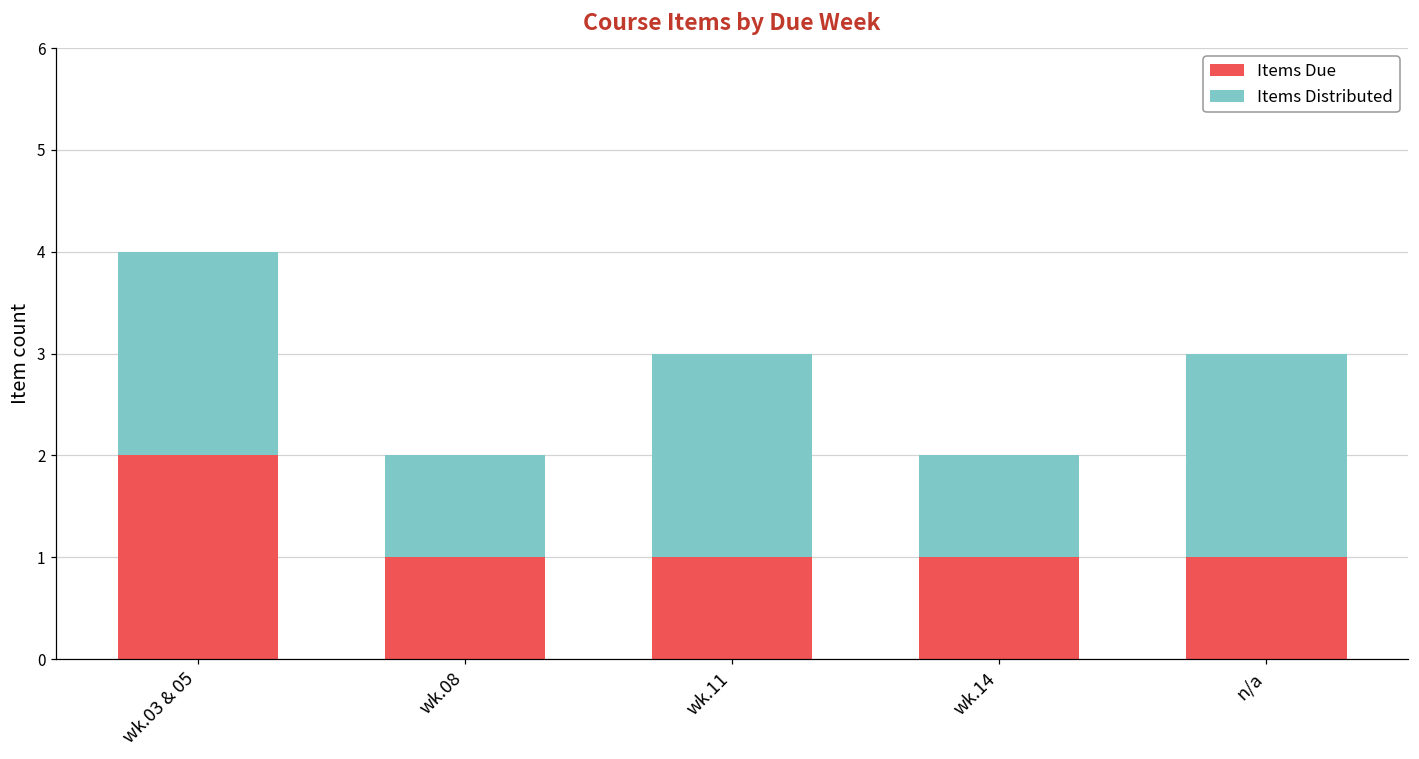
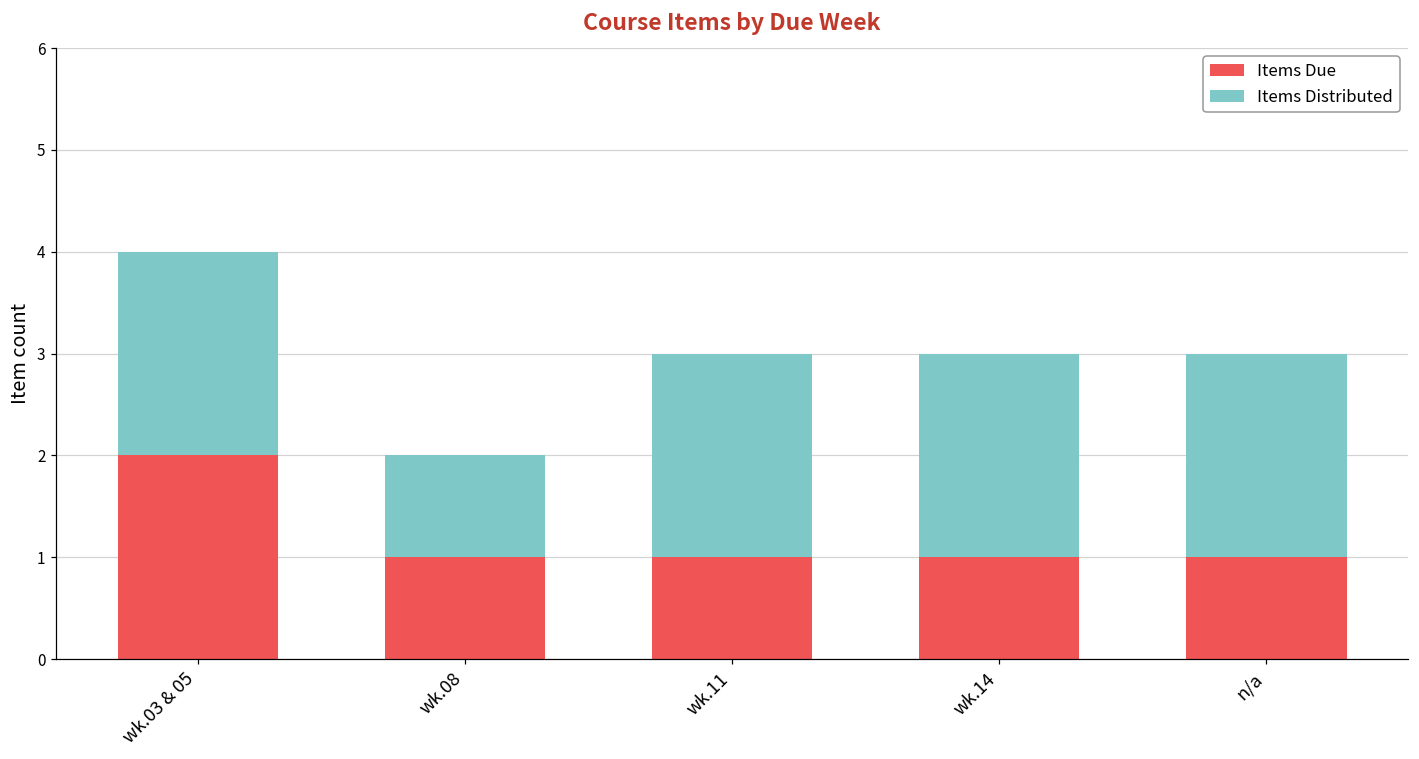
Items Distributed, wk.14: 1 -> 2
